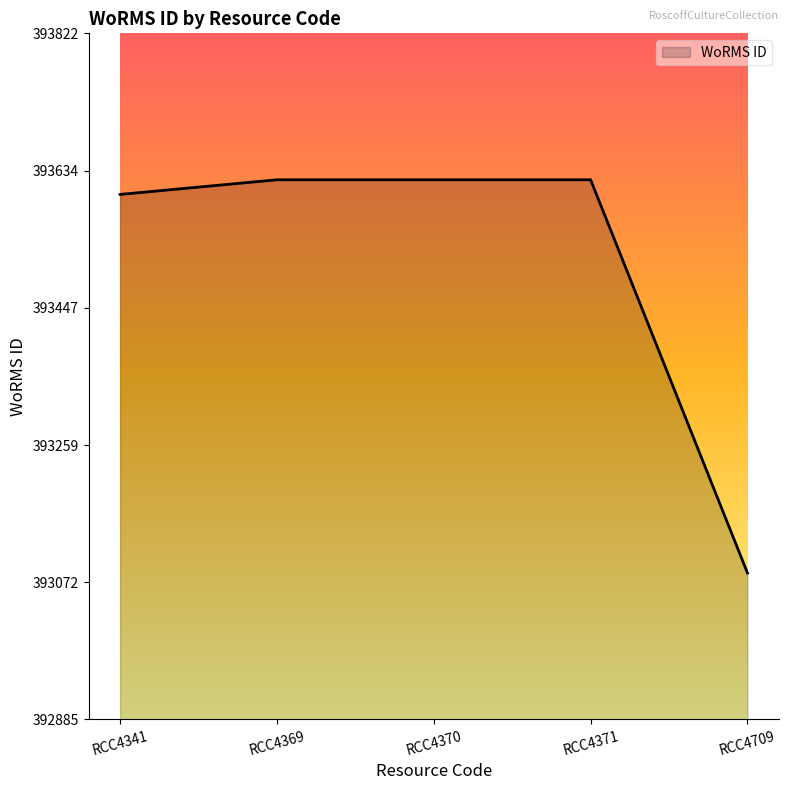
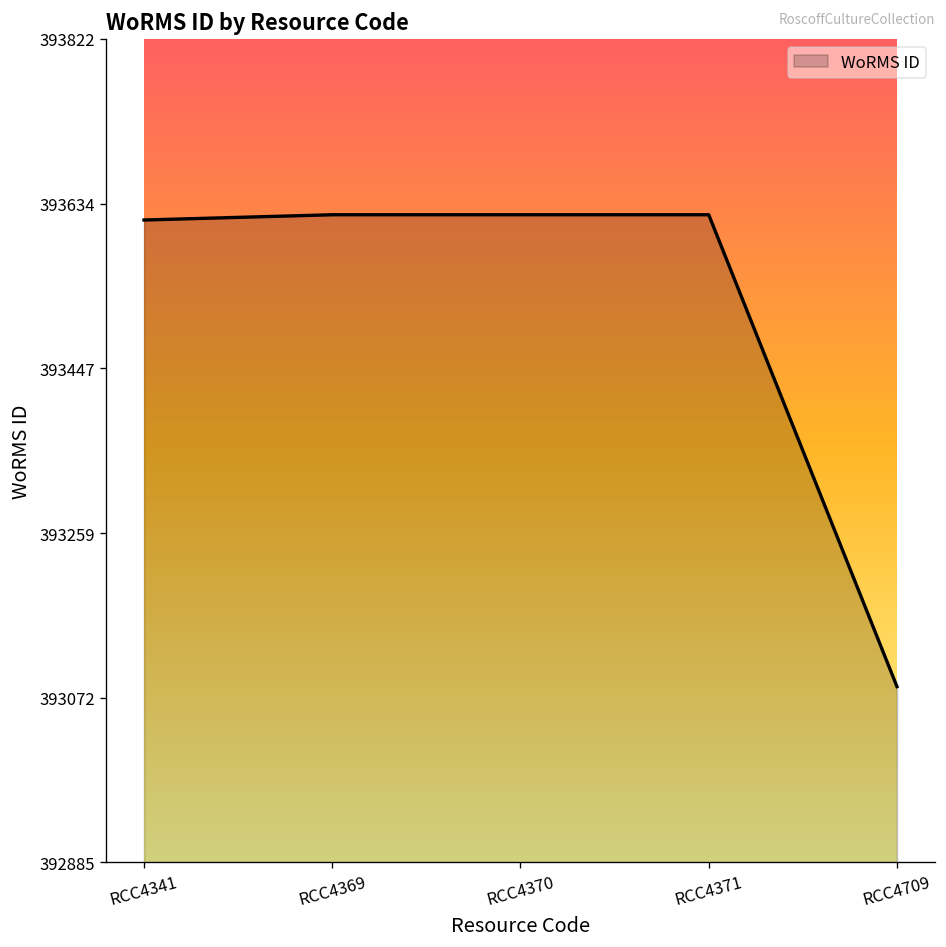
RCC4341: 393600 -> 393620
